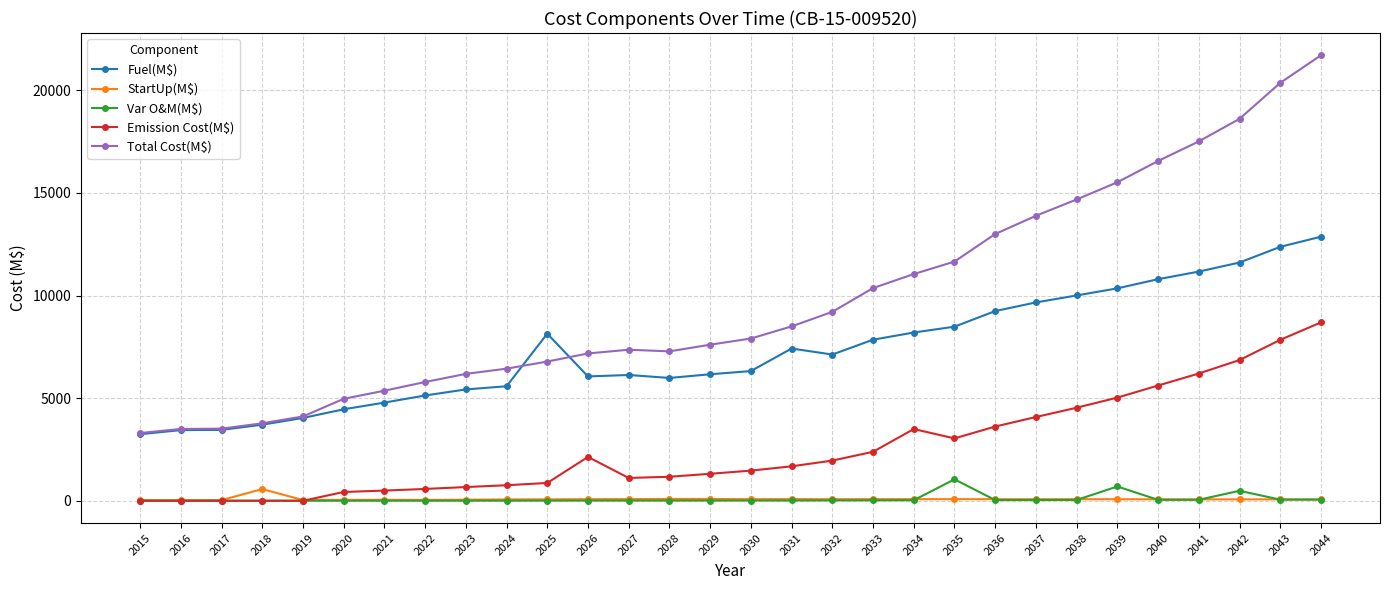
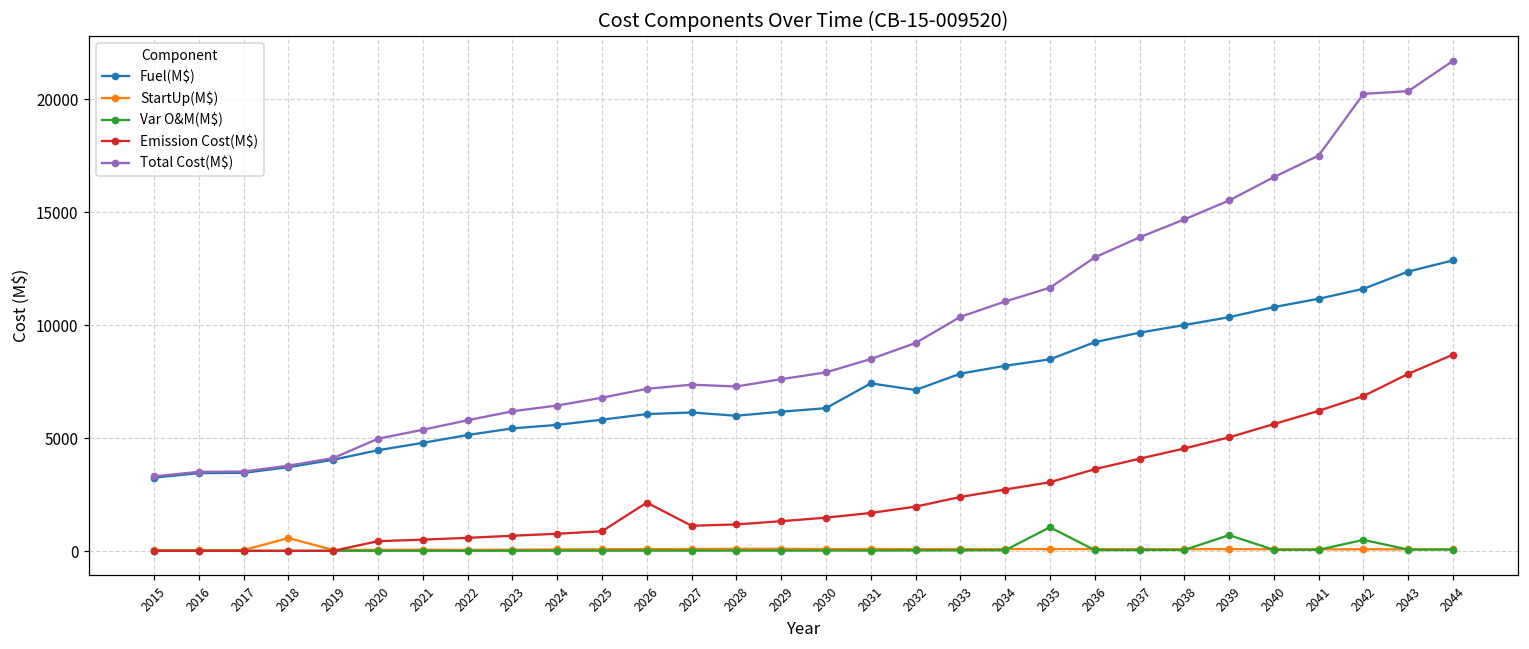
Fuel(M$), 2025: 8100 -> 5800
Emission Cost(M$), 2034: 3500 -> 2700
Total Cost(M$), 2042: 18600 -> 20200
